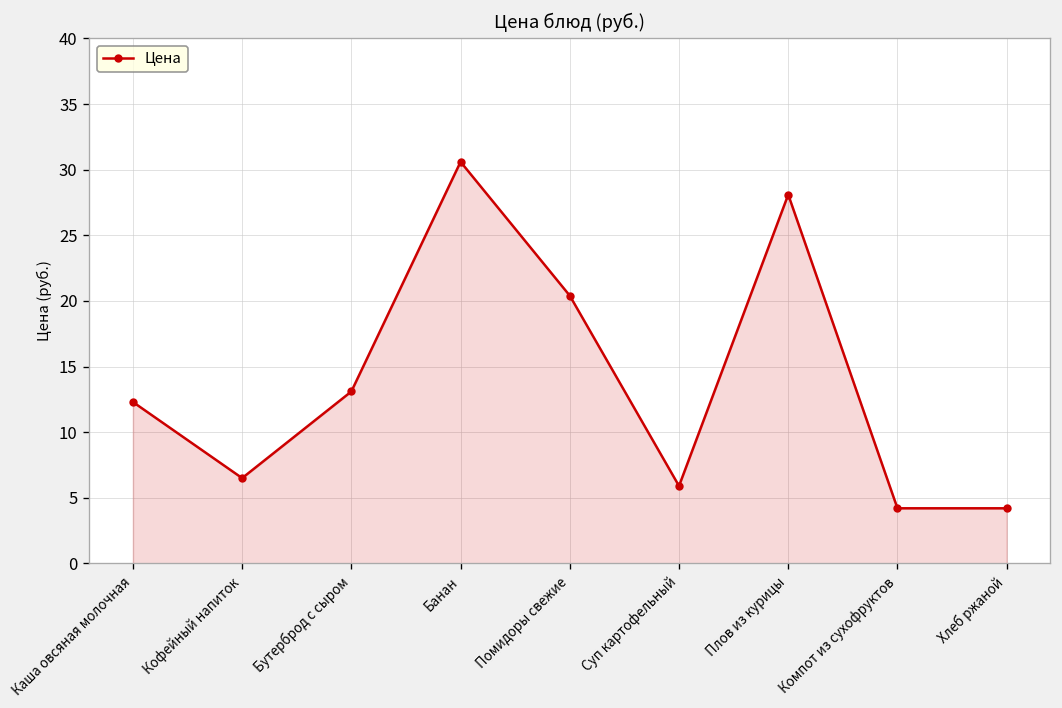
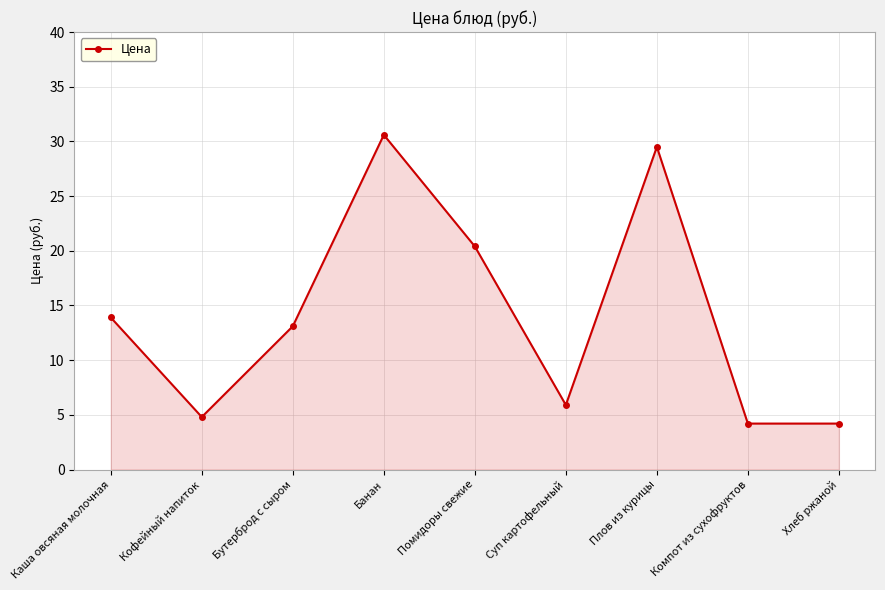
Каша овсяная молочная: 12.3 -> 13.9
Кофейный напиток: 6.5 -> 4.8
Плов из курицы: 28.1 -> 29.5
